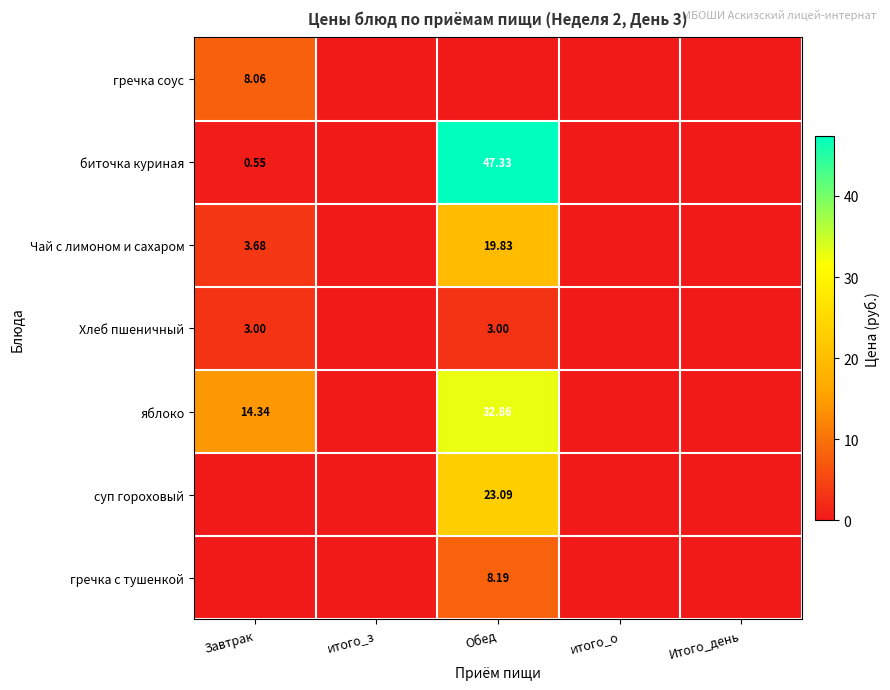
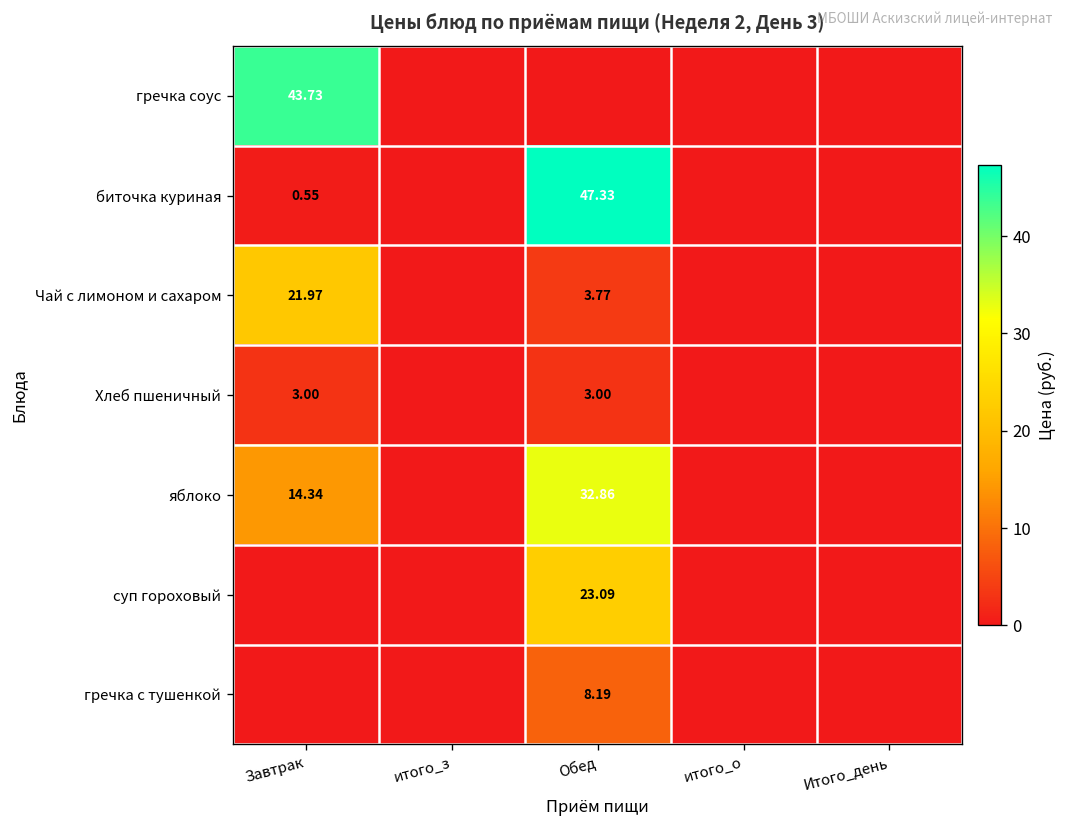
гречка соус, Завтрак: 8.06 -> 43.73
Чай с лимоном и сахаром, Завтрак: 3.68 -> 21.97
Чай с лимоном и сахаром, Обед: 19.83 -> 3.77
